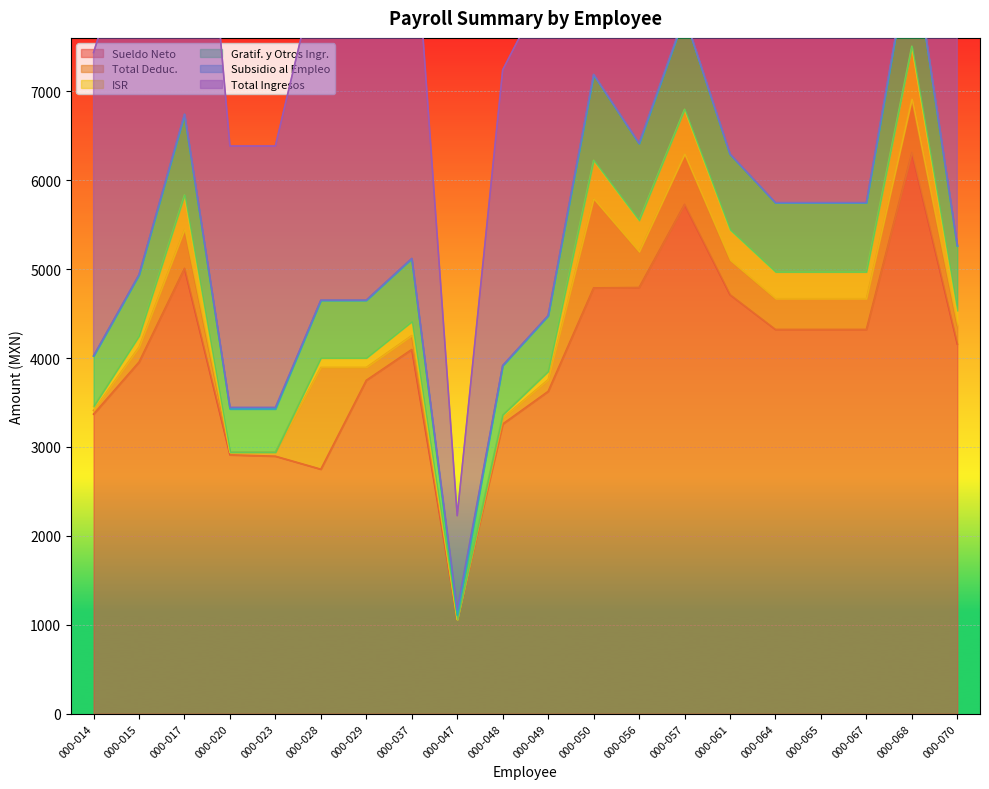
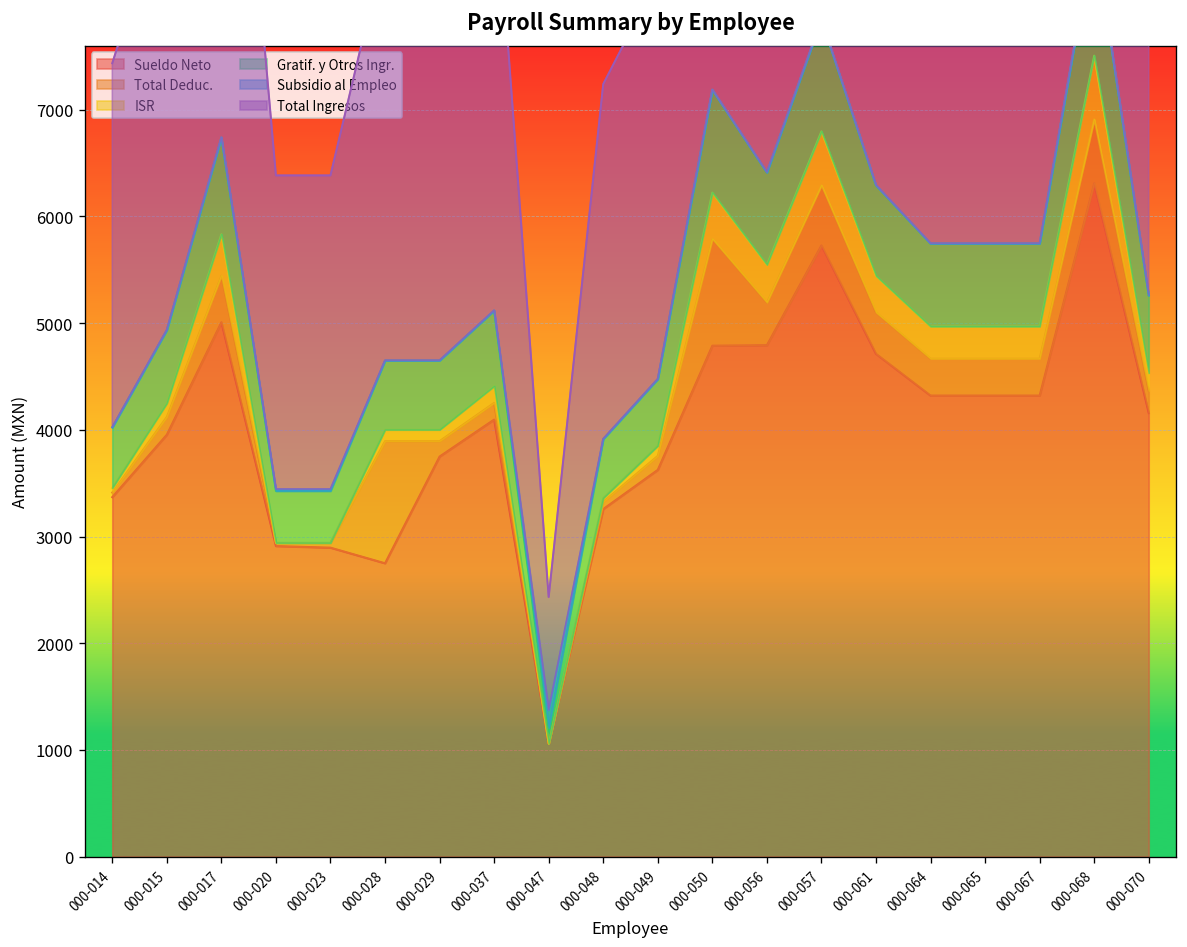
Gratif. y Otros Ingr., 000-047: 0 -> 100
Subsidio al Empleo, 000-047: 100 -> 200
